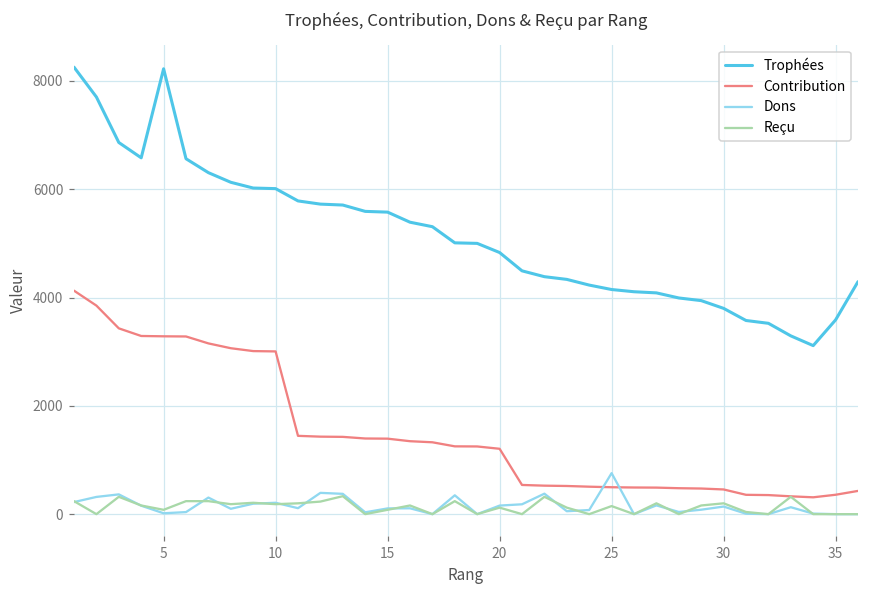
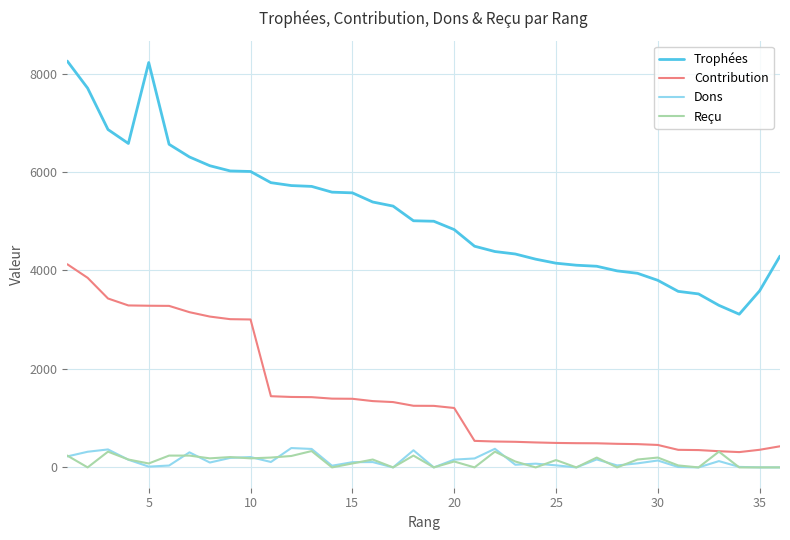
Dons, 25: 800 -> 0
